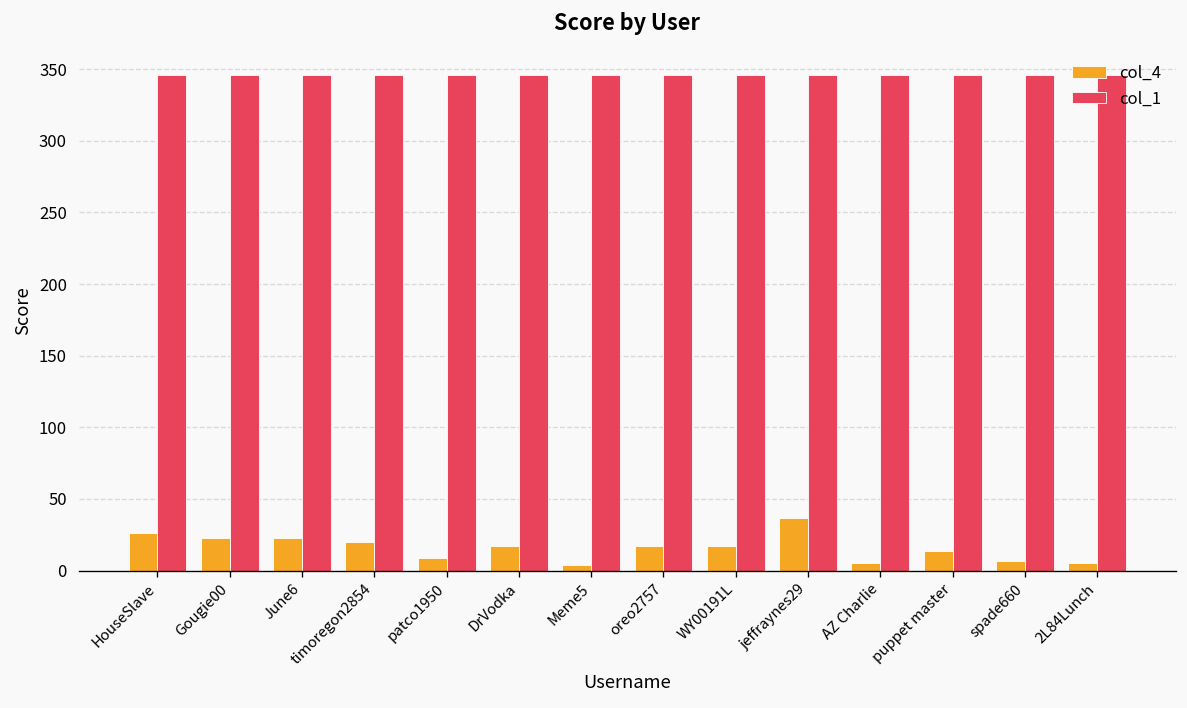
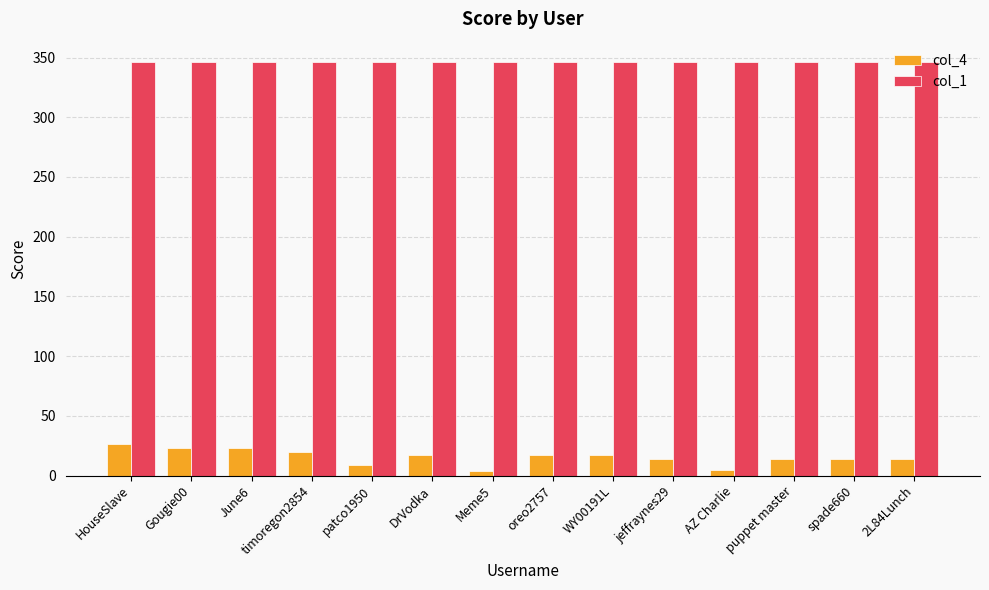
col_4, jeffraynes29: 37 -> 14
col_4, spade660: 7 -> 14
col_4, 2L84Lunch: 5 -> 14
